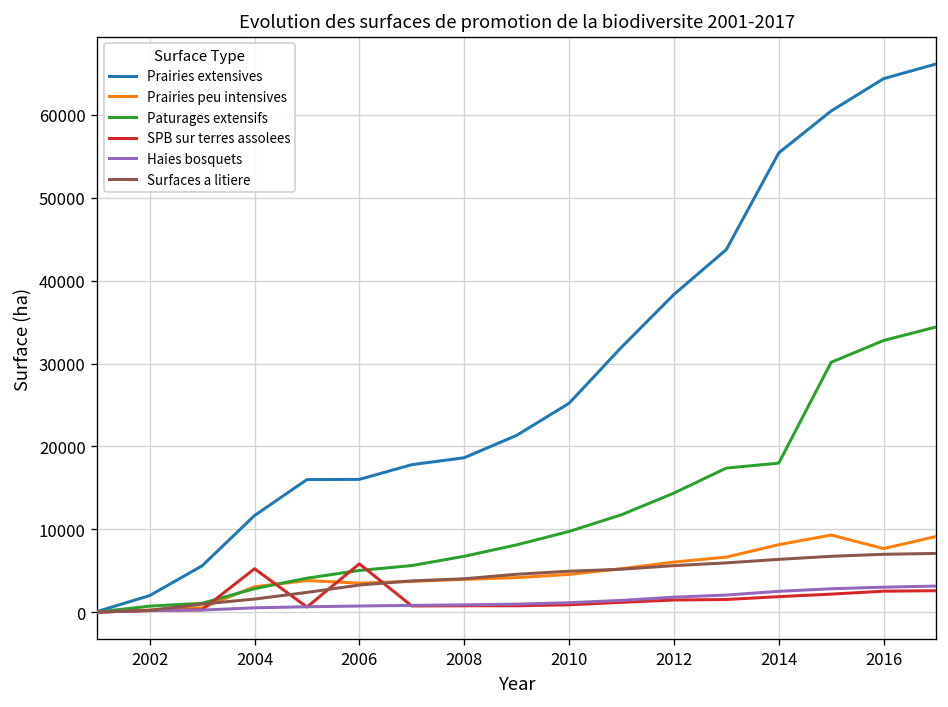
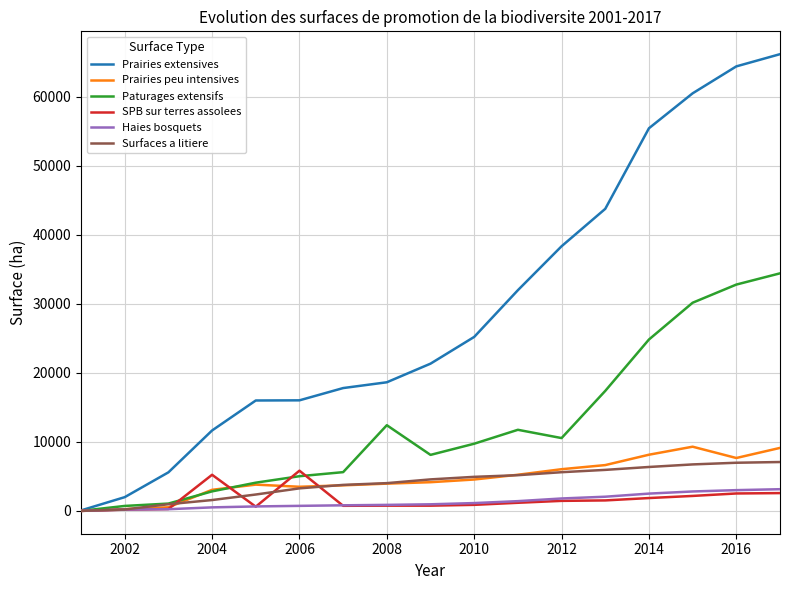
Paturages extensifs, 2008: 7000 -> 12000
Paturages extensifs, 2012: 14000 -> 11000
Paturages extensifs, 2014: 18000 -> 25000
